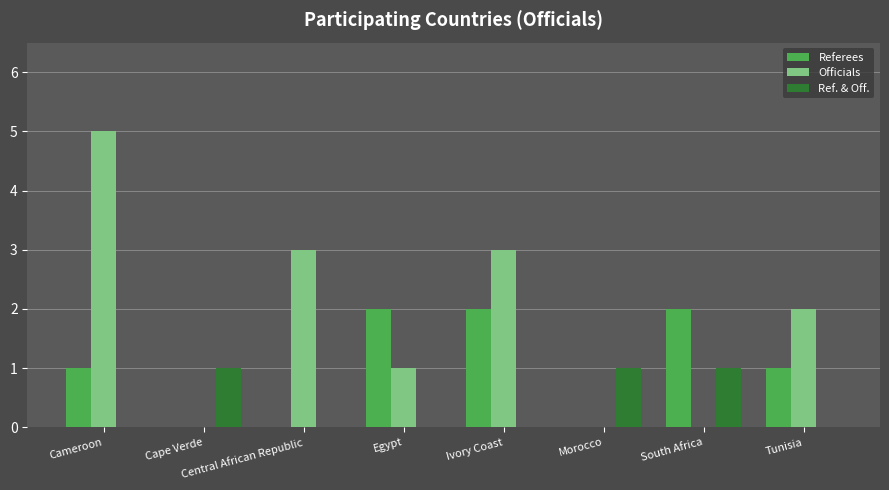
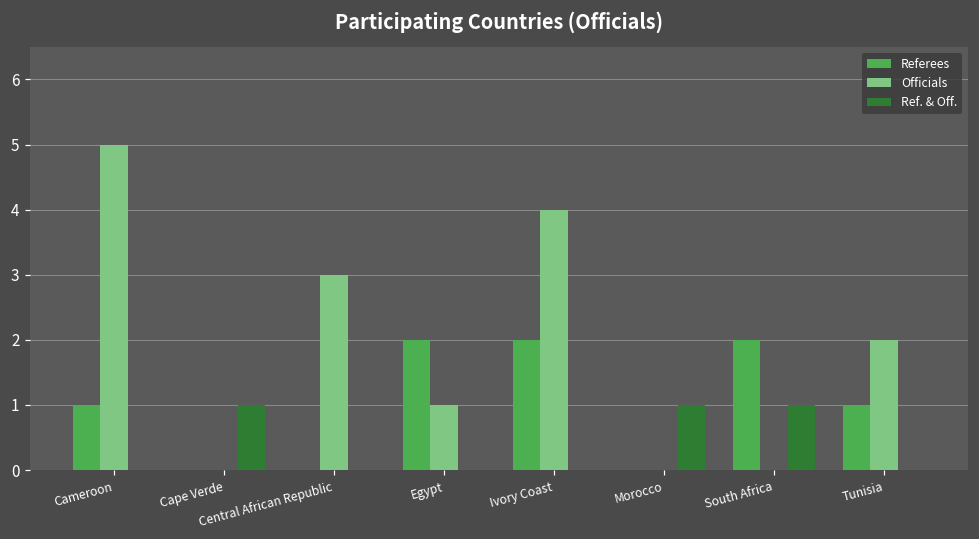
Officials, Ivory Coast: 3 -> 4
